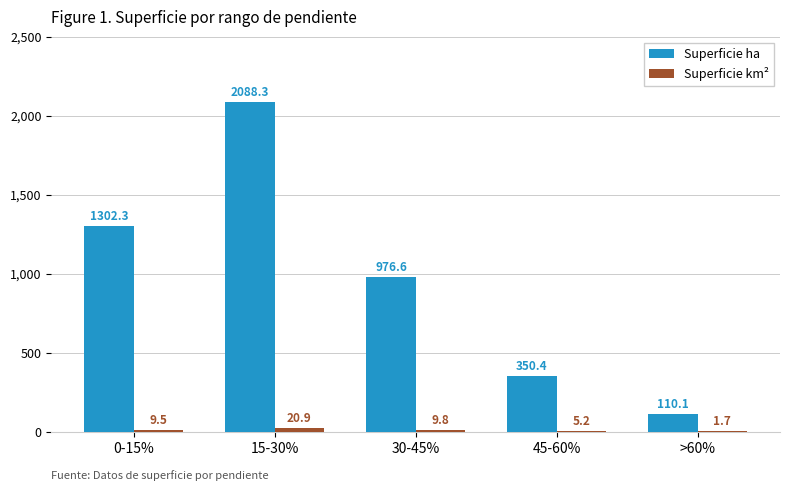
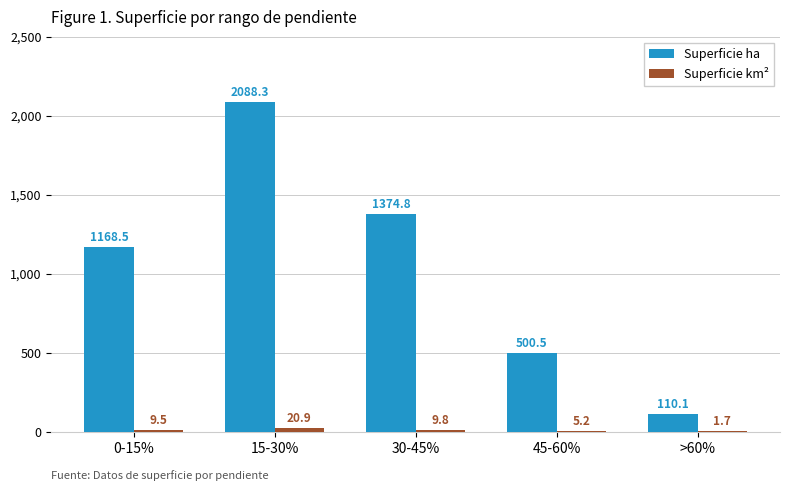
Superficie ha, 0-15%: 1302.3 -> 1168.5
Superficie ha, 30-45%: 976.6 -> 1374.8
Superficie ha, 45-60%: 350.4 -> 500.5
